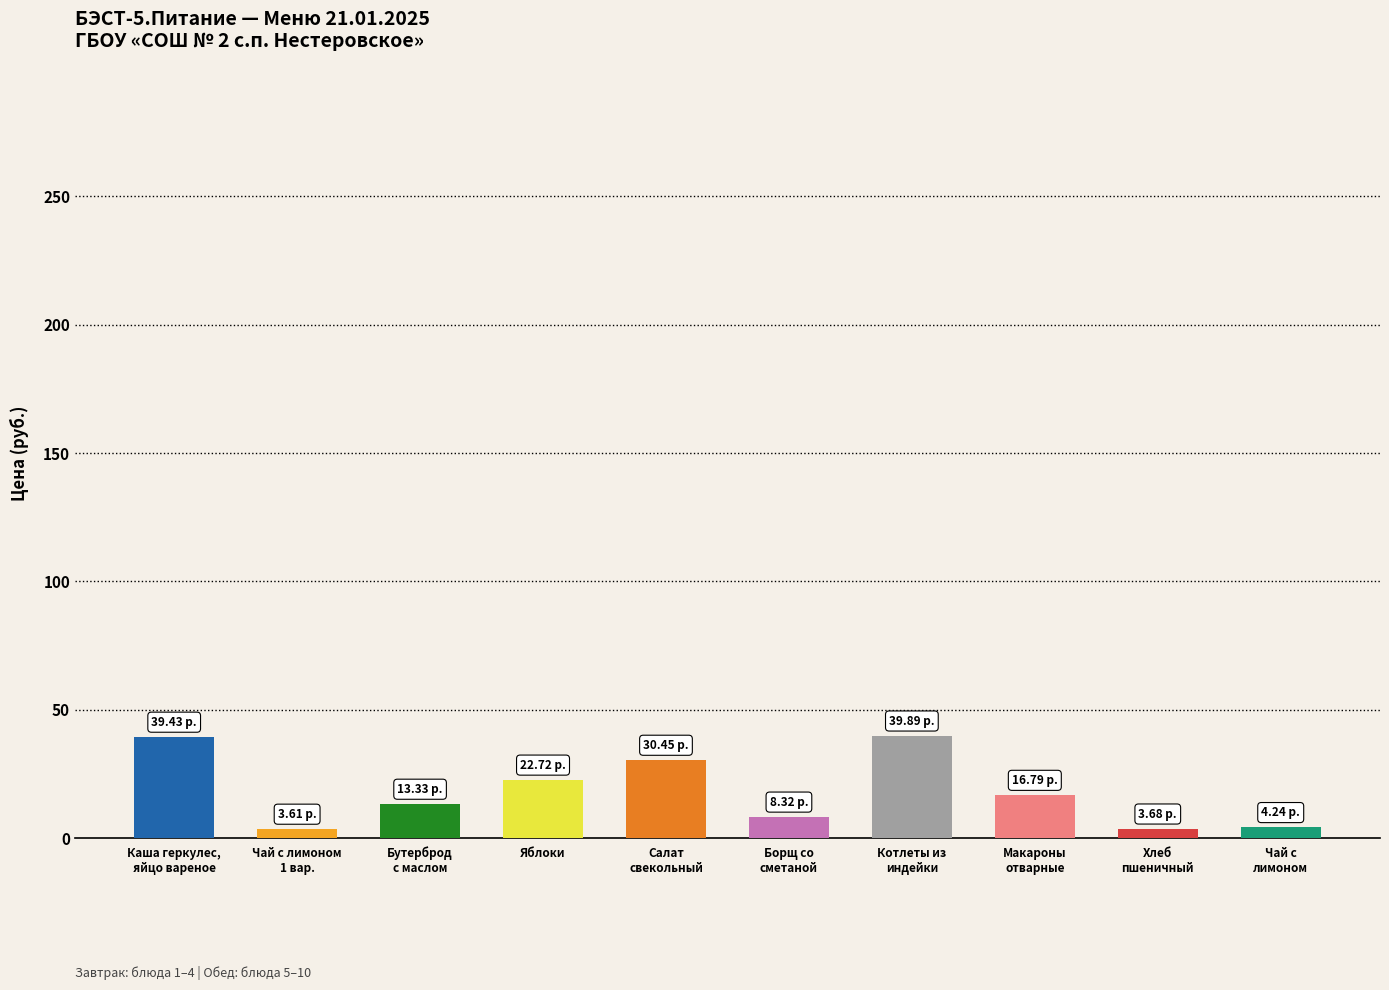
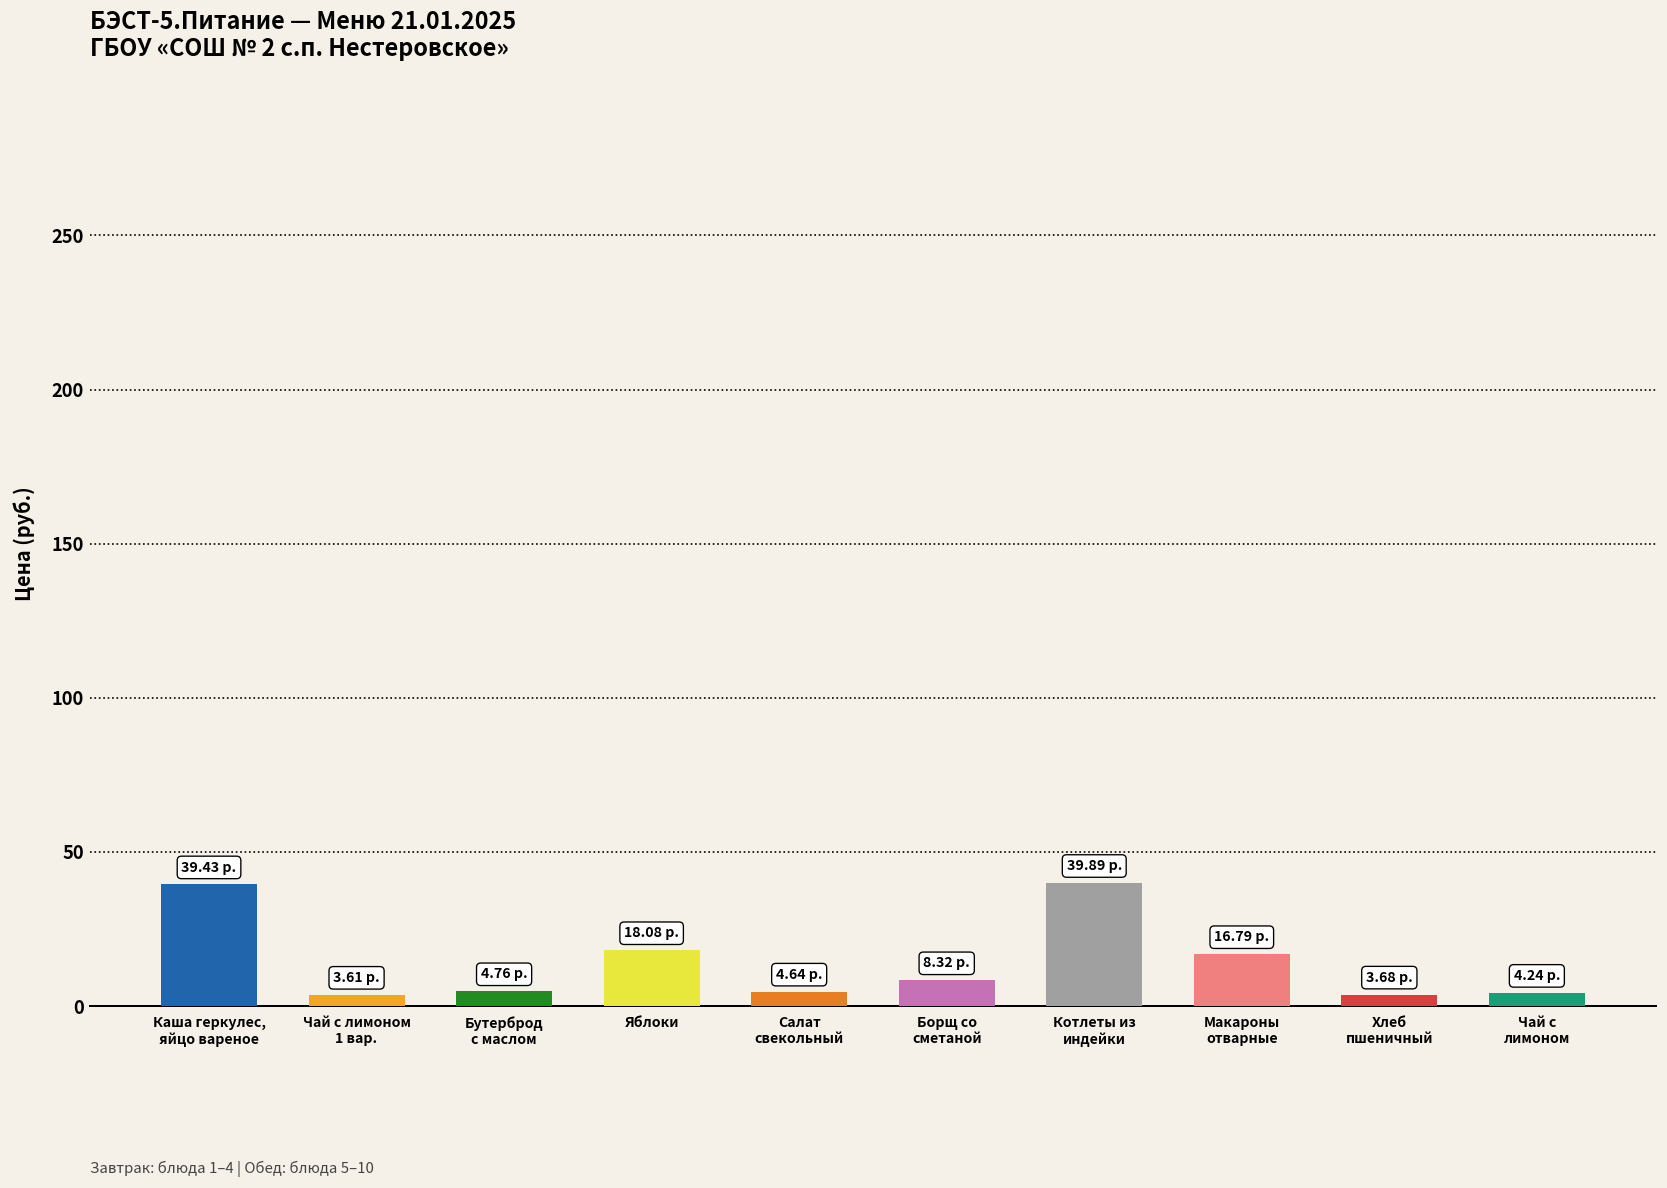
Бутерброд с маслом: 13.33 -> 4.76
Яблоки: 22.72 -> 18.08
Салат свекольный: 30.45 -> 4.64
